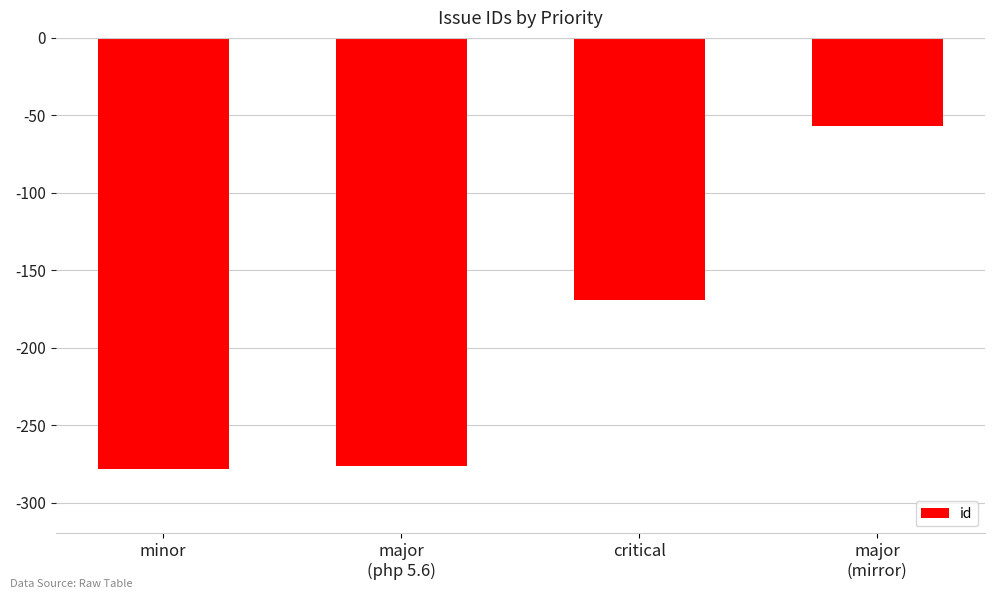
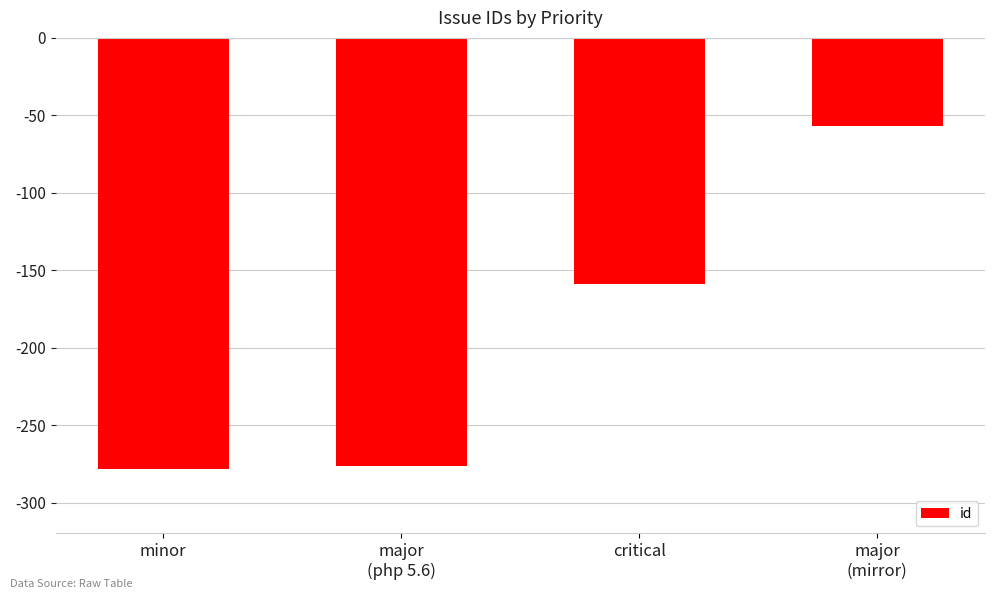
critical: -169 -> -159
